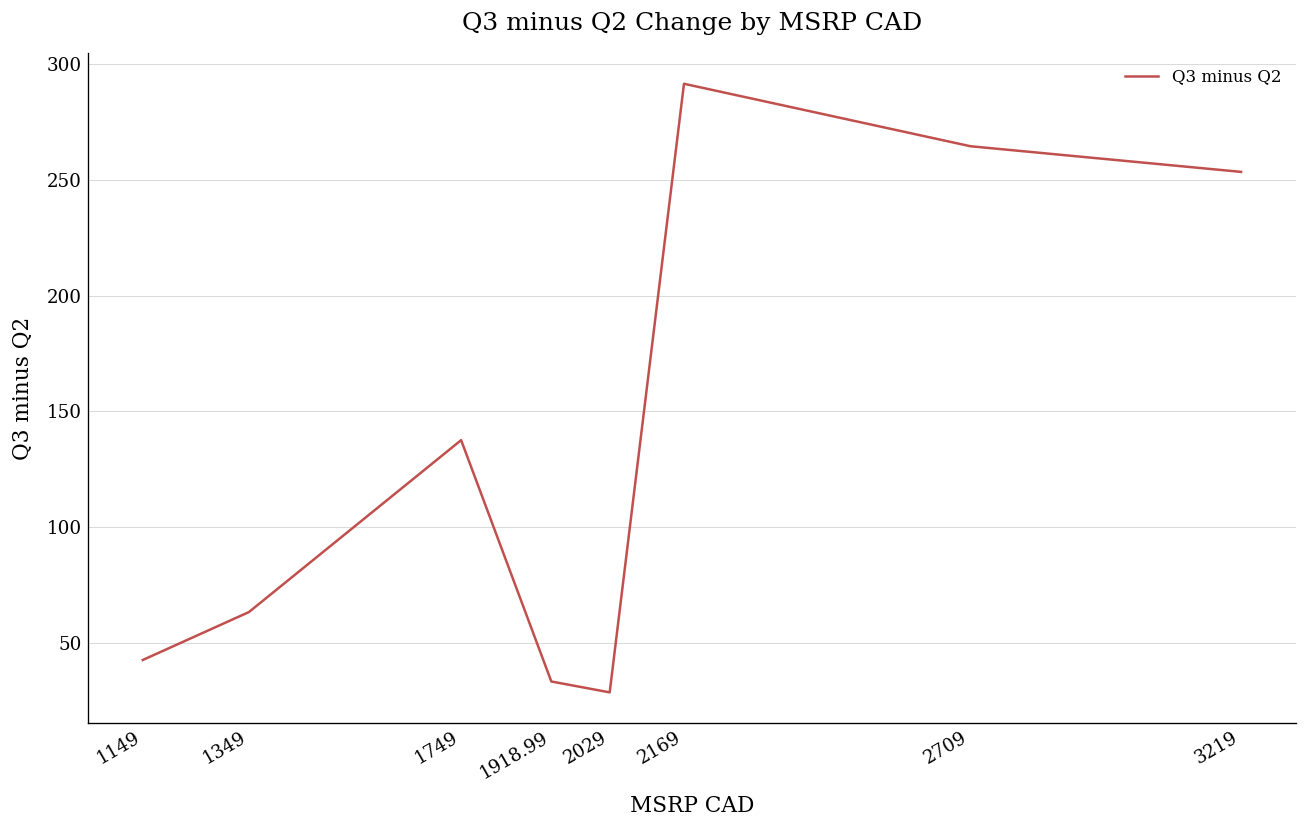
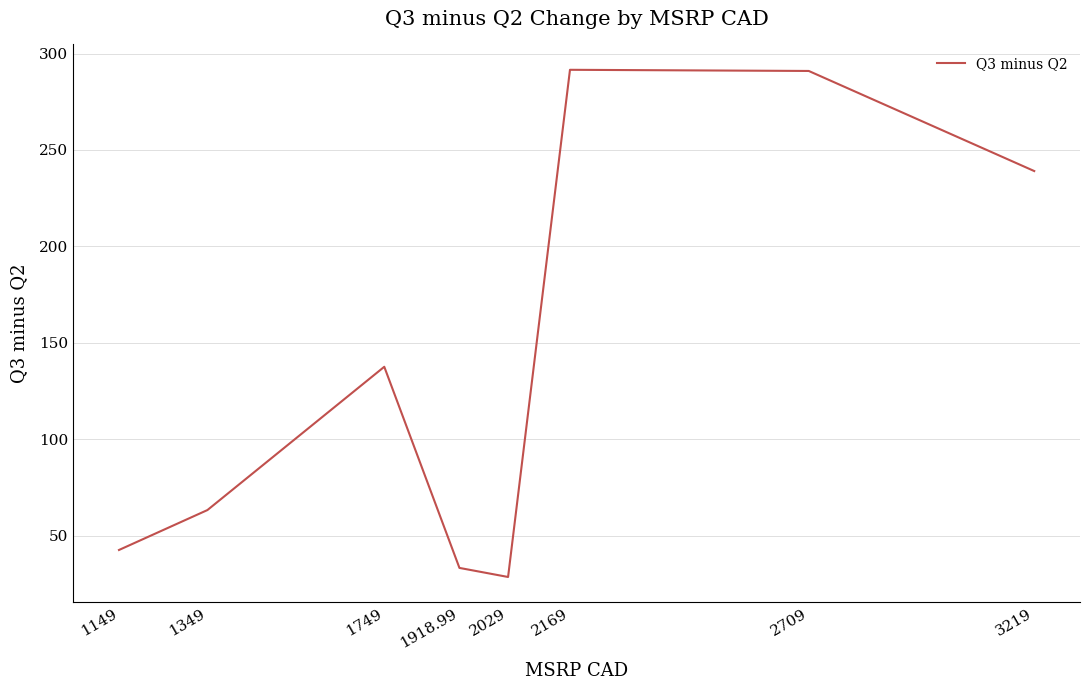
2709: 265 -> 291
3219: 253 -> 239
